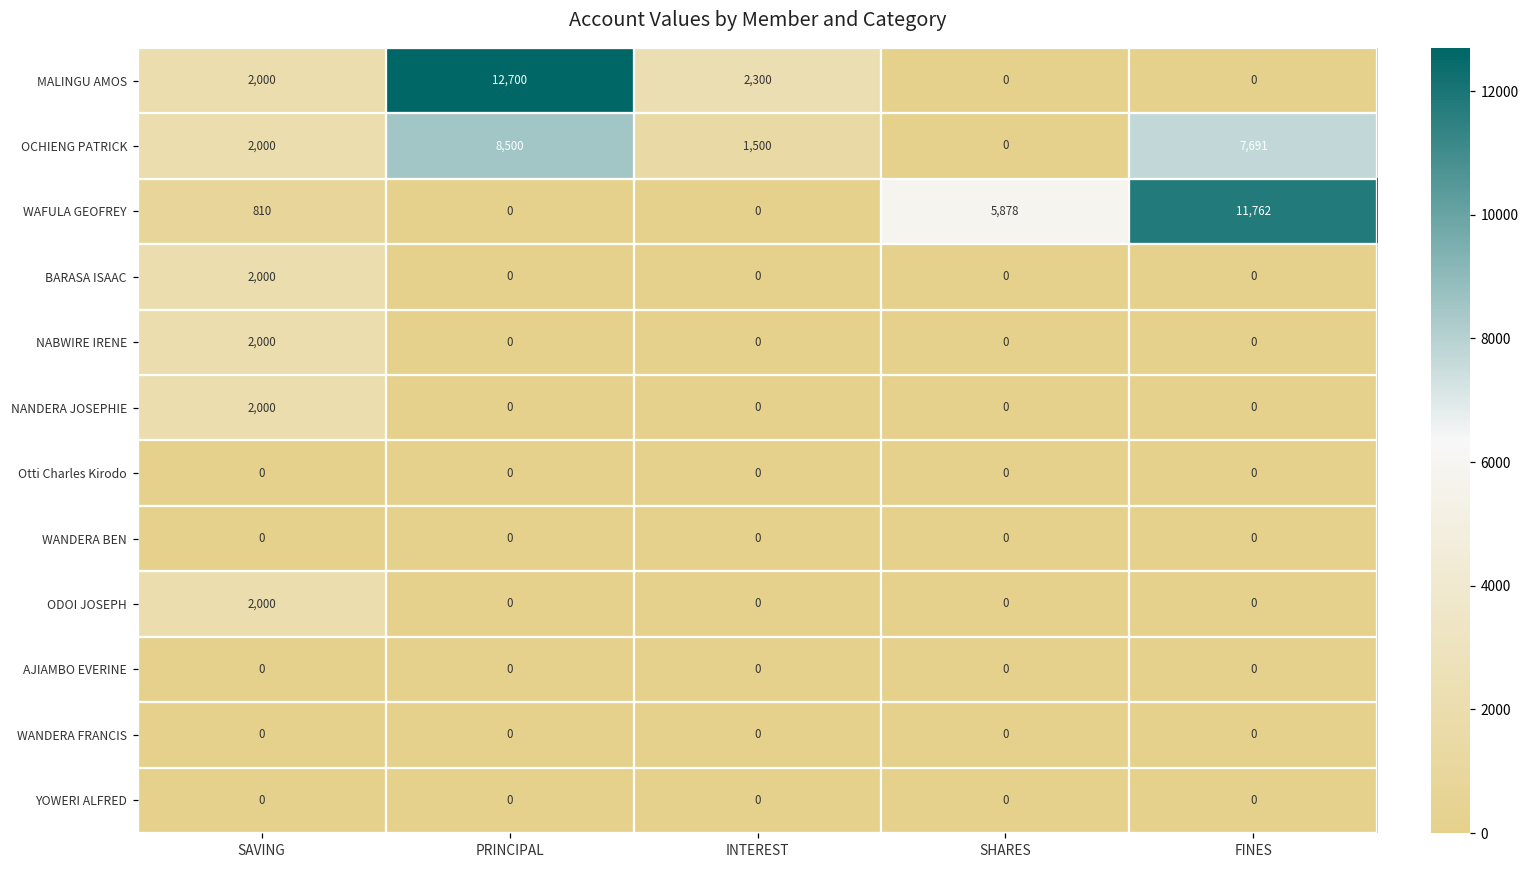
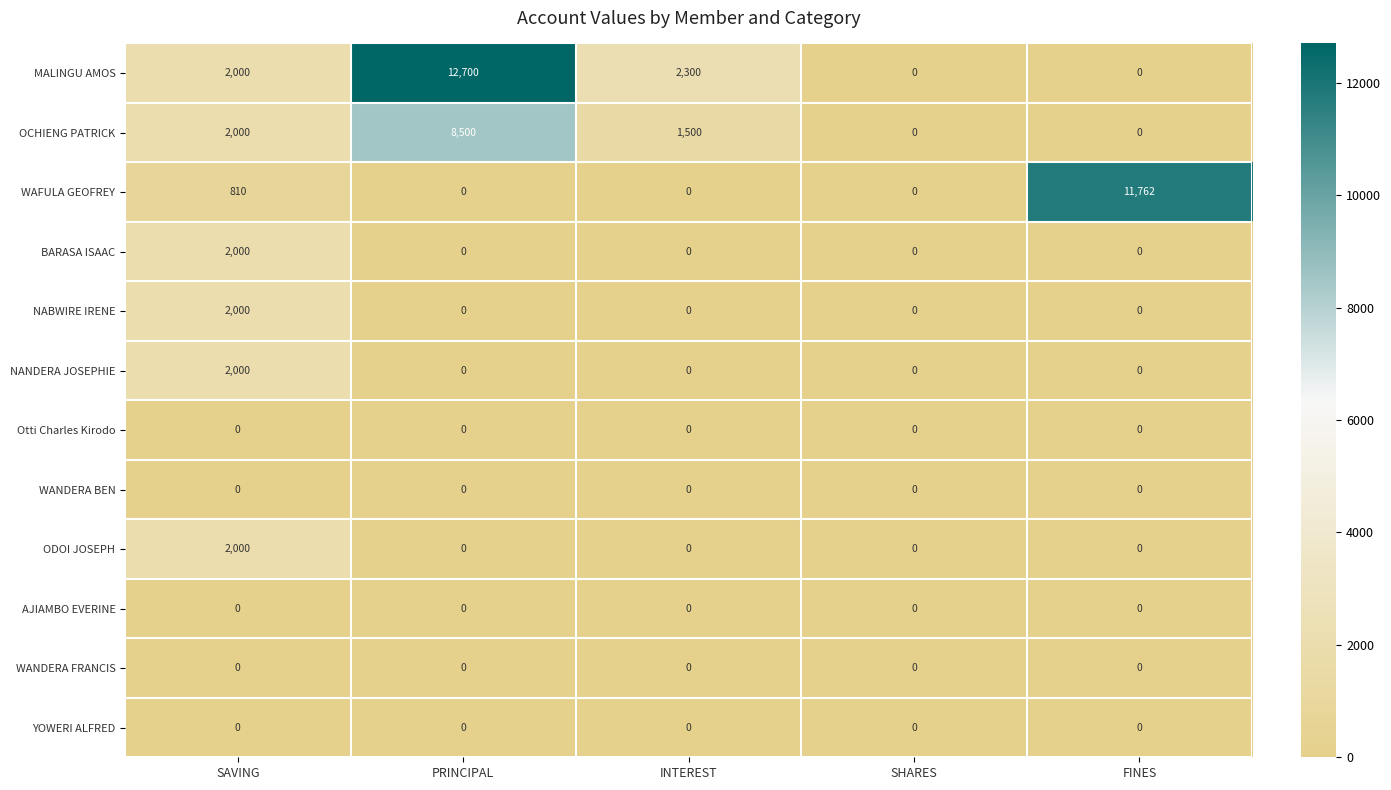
OCHIENG PATRICK, FINES: 7,691 -> 0
WAFULA GEOFREY, SHARES: 5,878 -> 0
